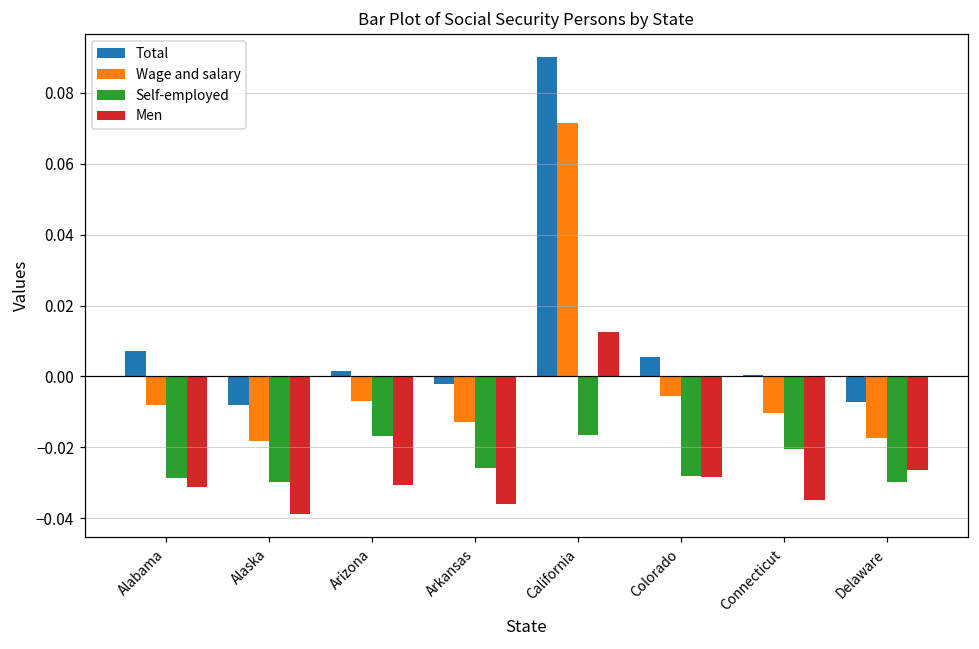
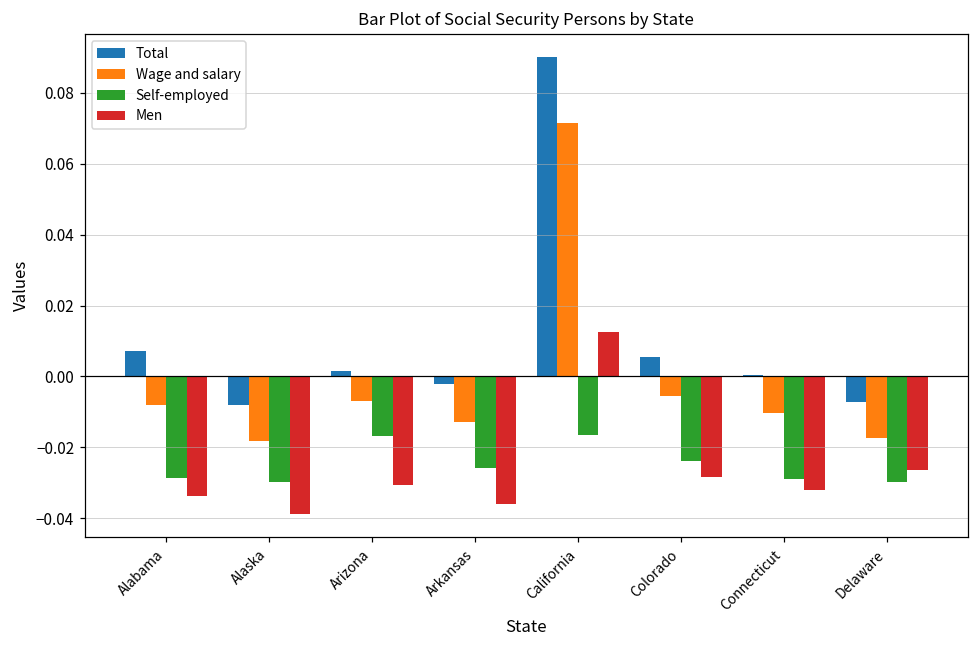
Men, Alabama: -0.031 -> -0.034
Self-employed, Colorado: -0.028 -> -0.024
Self-employed, Connecticut: -0.020 -> -0.029
Men, Connecticut: -0.035 -> -0.032
